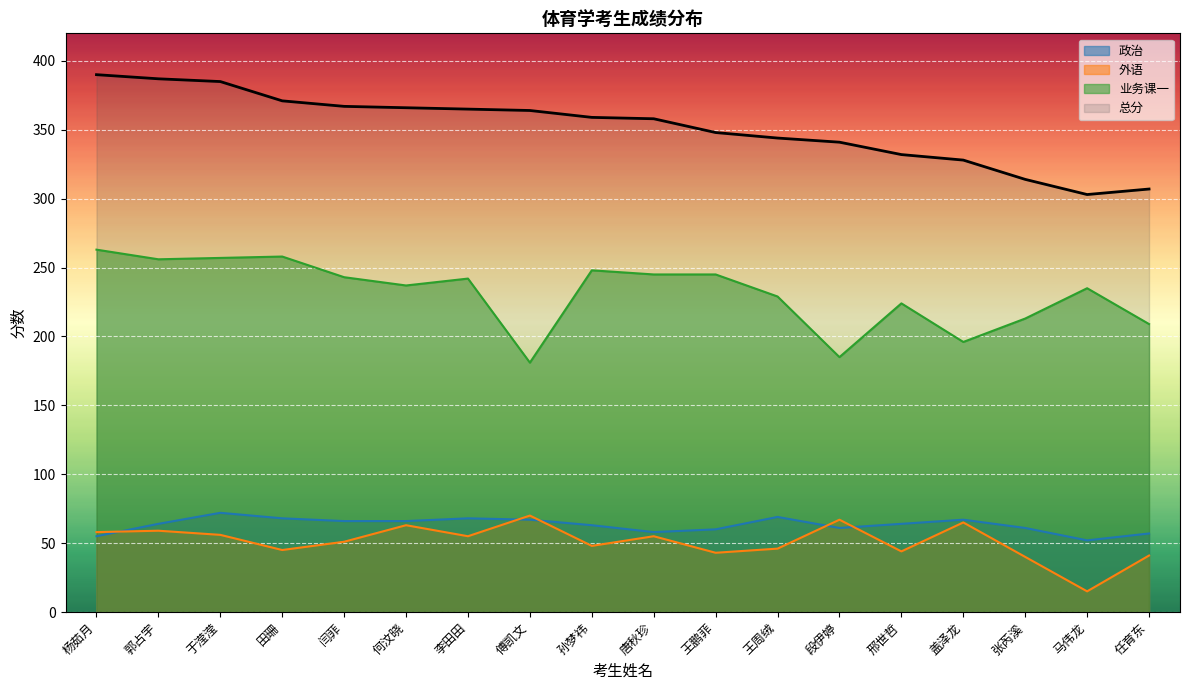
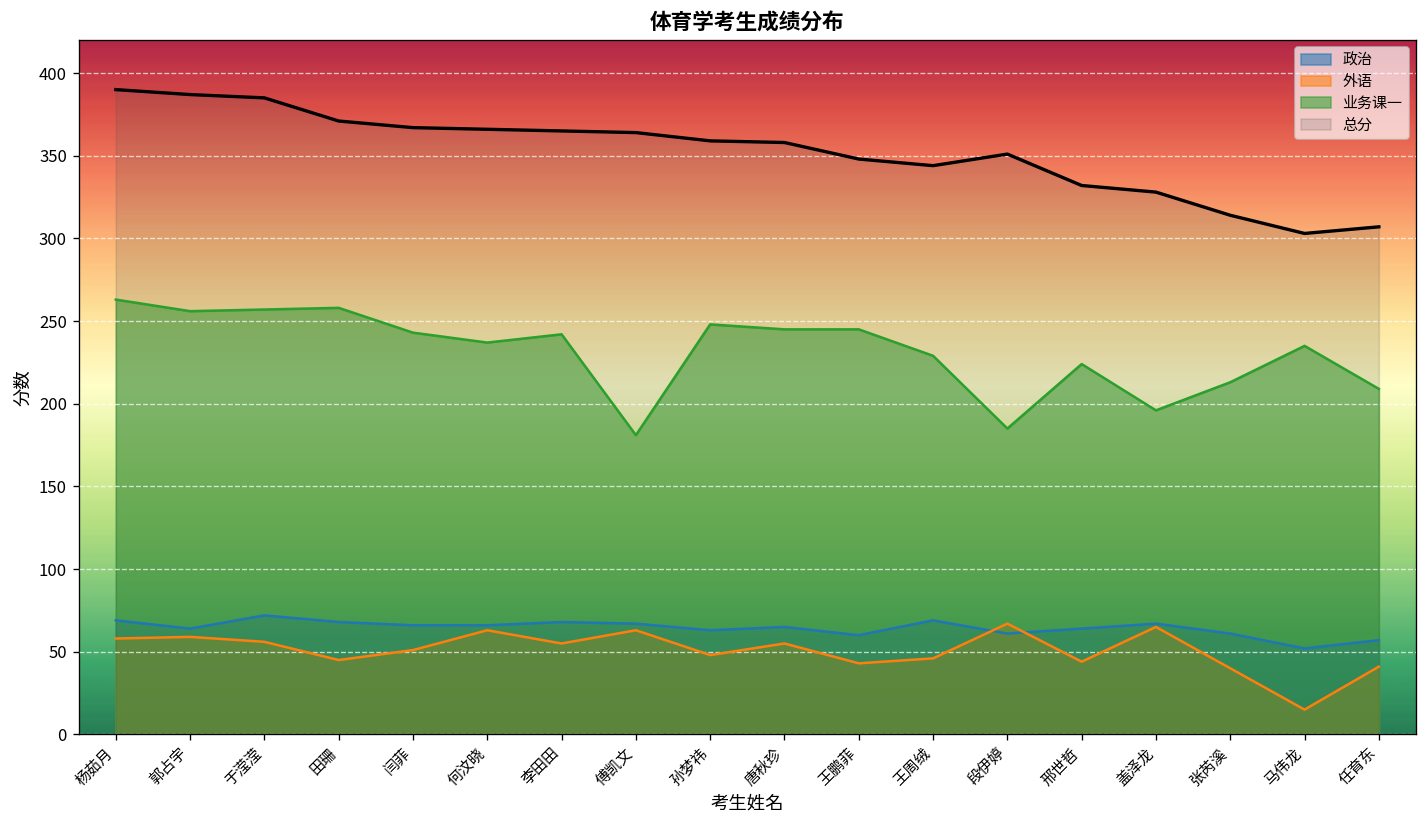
政治, 杨茹月: 55 -> 69
外语, 傅凯文: 70 -> 63
政治, 唐秋珍: 58 -> 65
总分, 段伊婷: 341 -> 351
